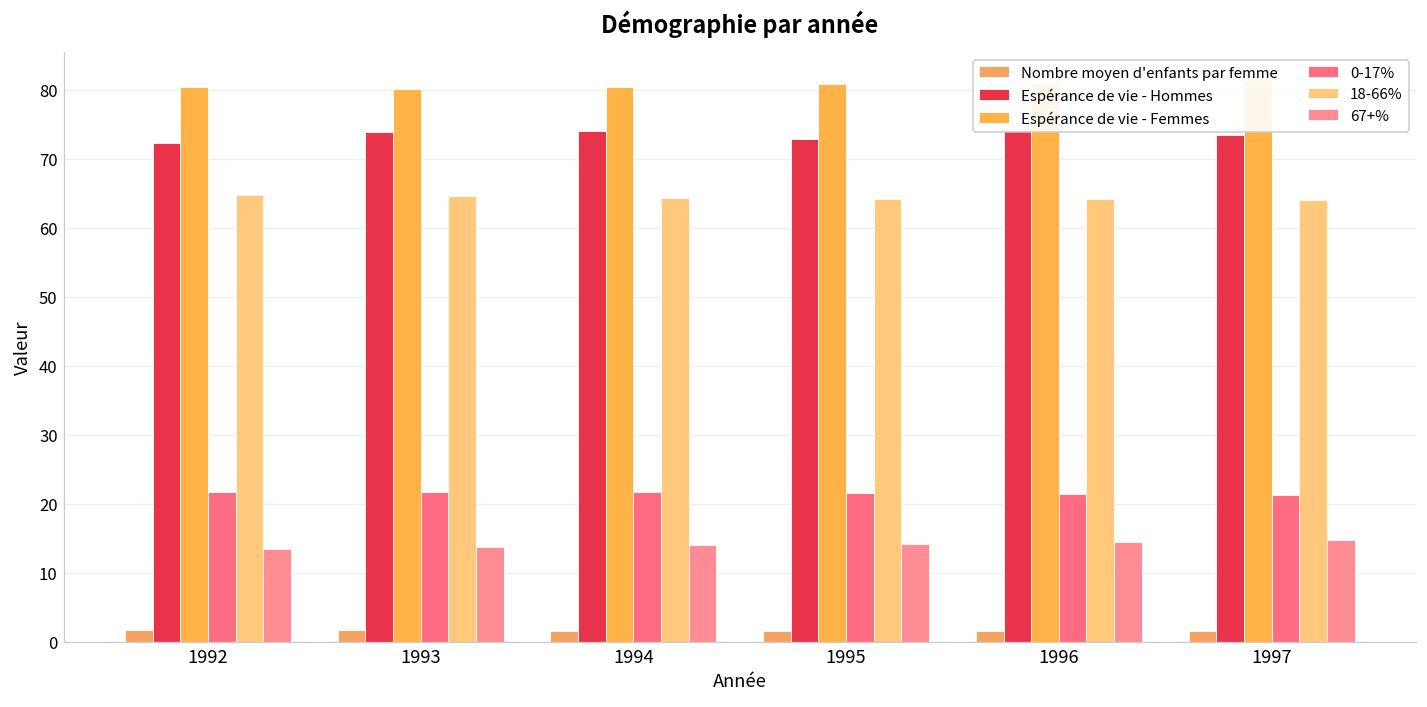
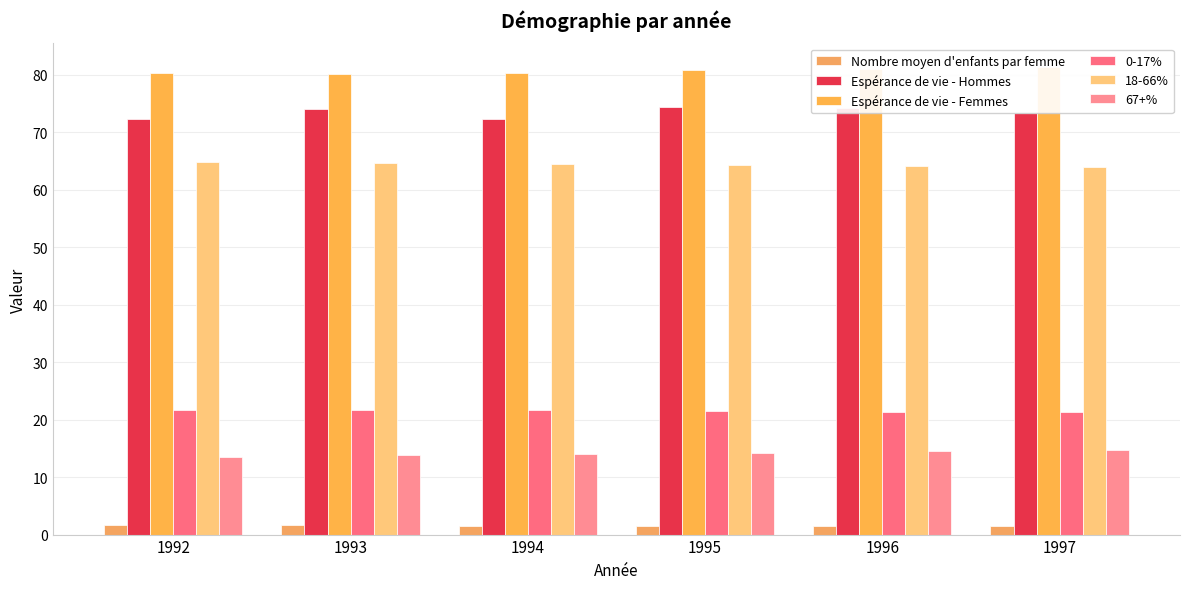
Espérance de vie - Hommes, 1994: 74 -> 72
Espérance de vie - Hommes, 1995: 73 -> 74
